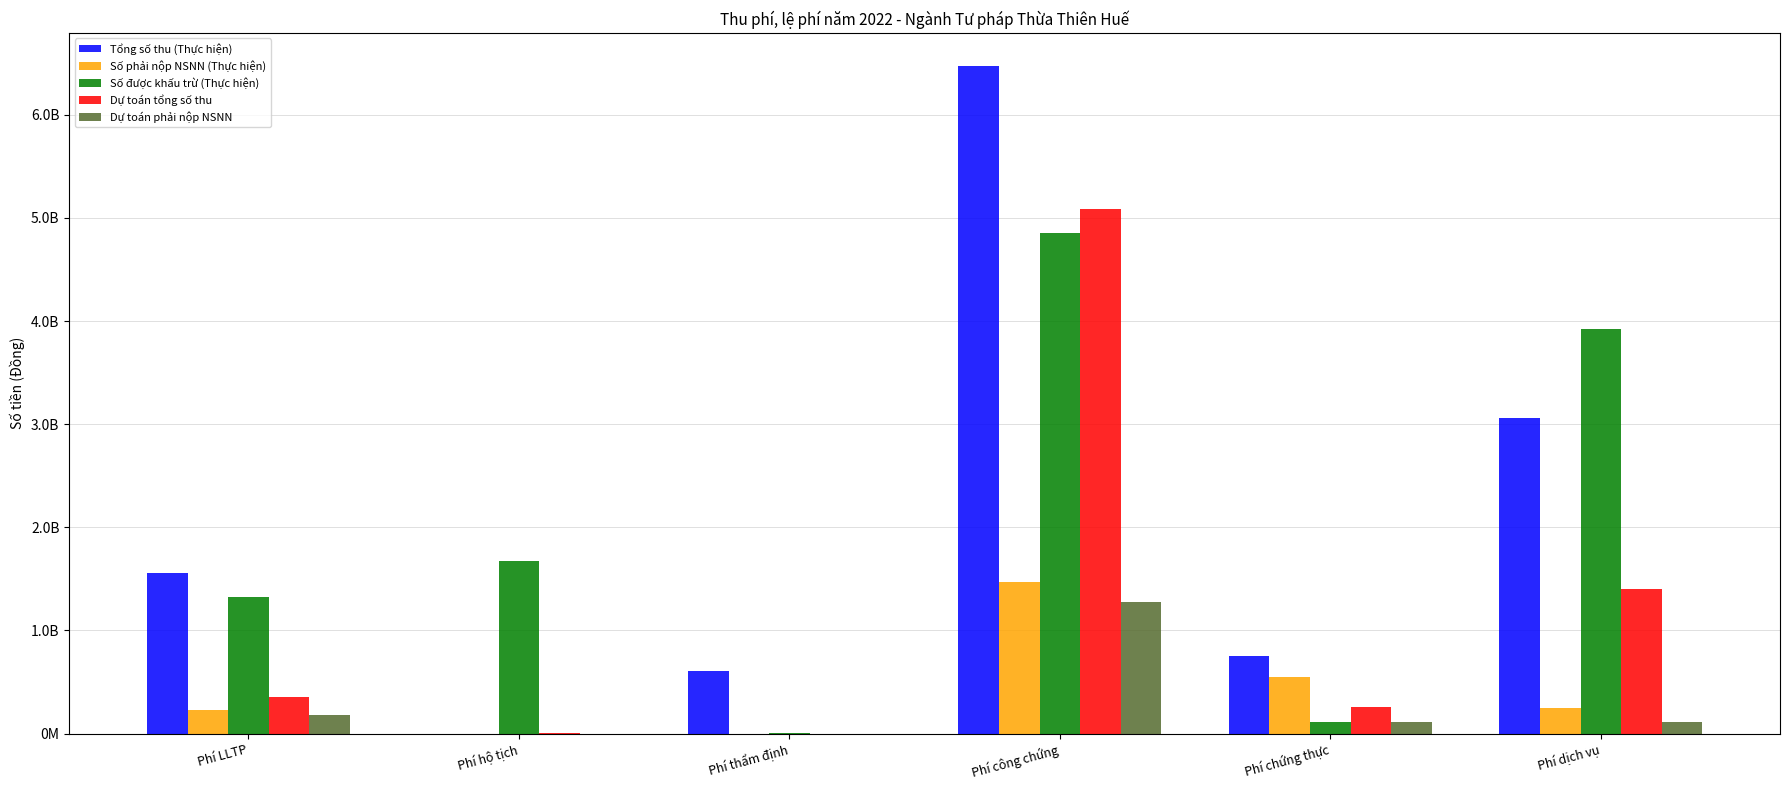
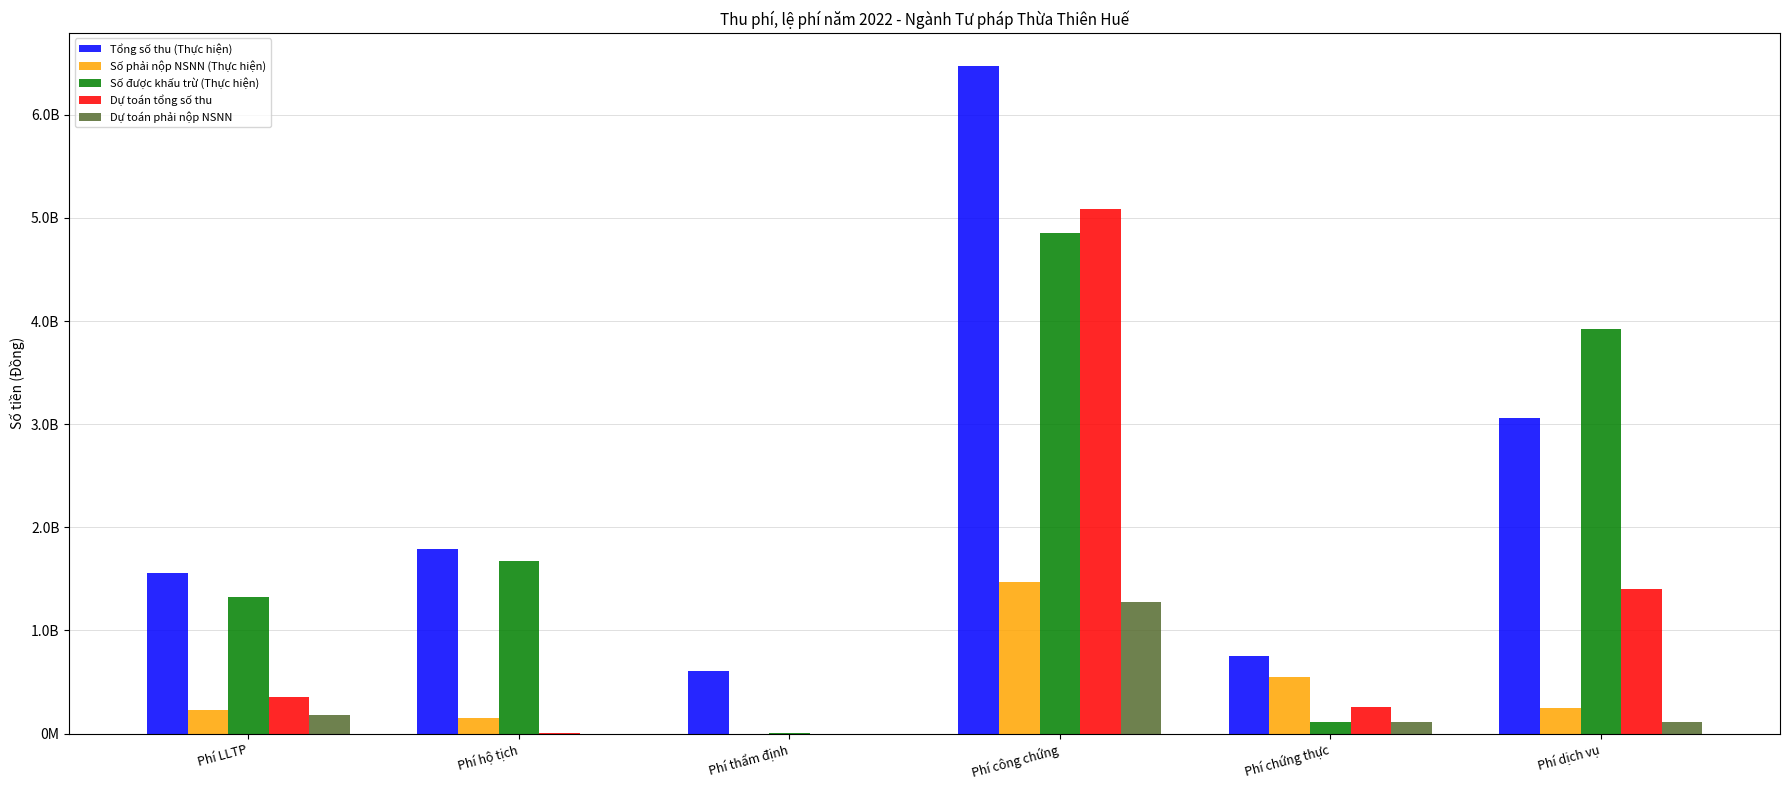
Tổng số thu (Thực hiện), Phí hộ tịch: 0 -> 1790000000
Số phải nộp NSNN (Thực hiện), Phí hộ tịch: 0 -> 150000000
